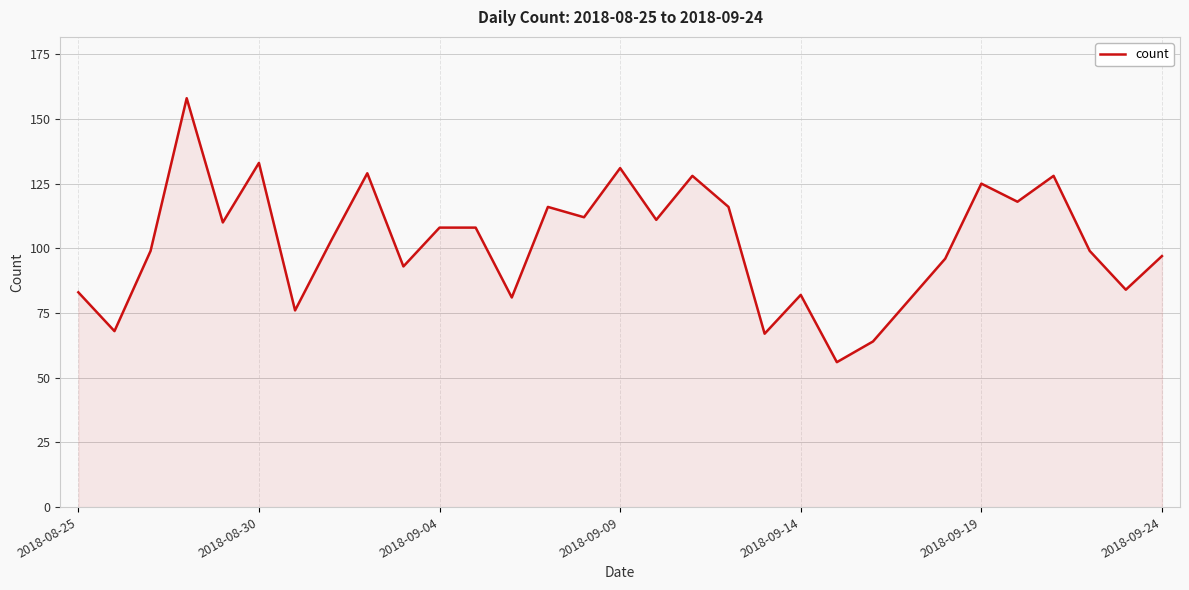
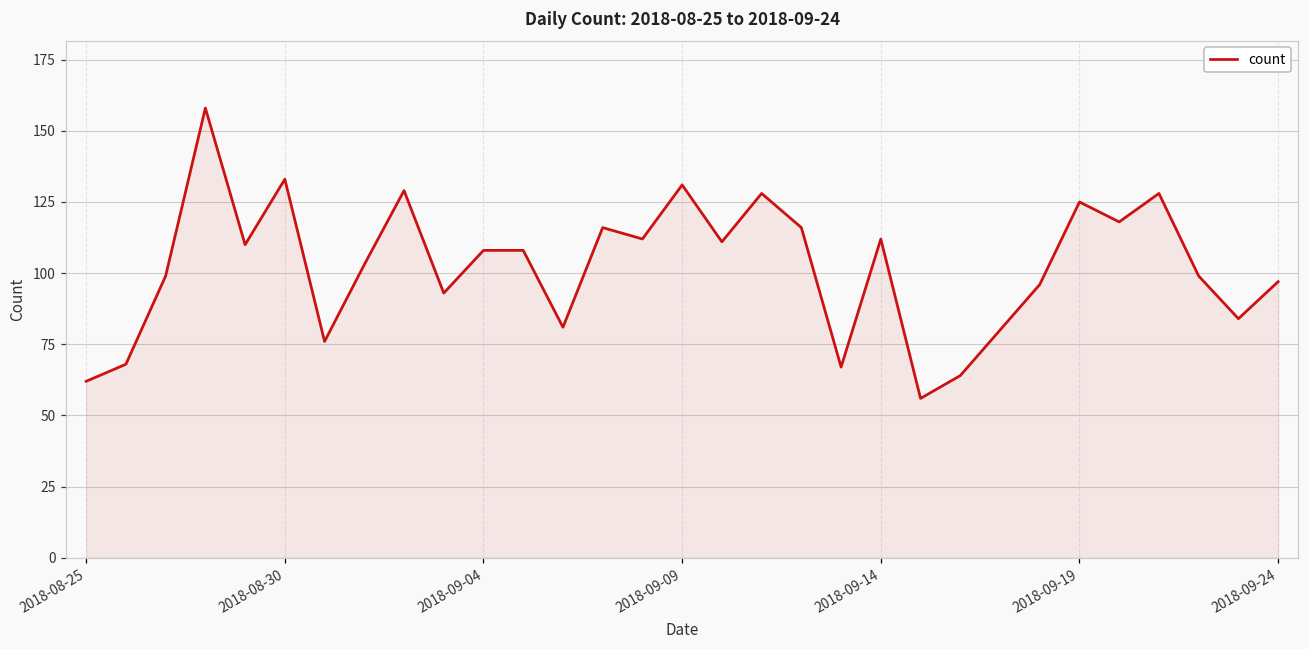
2018-08-25: 83 -> 62
2018-09-14: 82 -> 112
